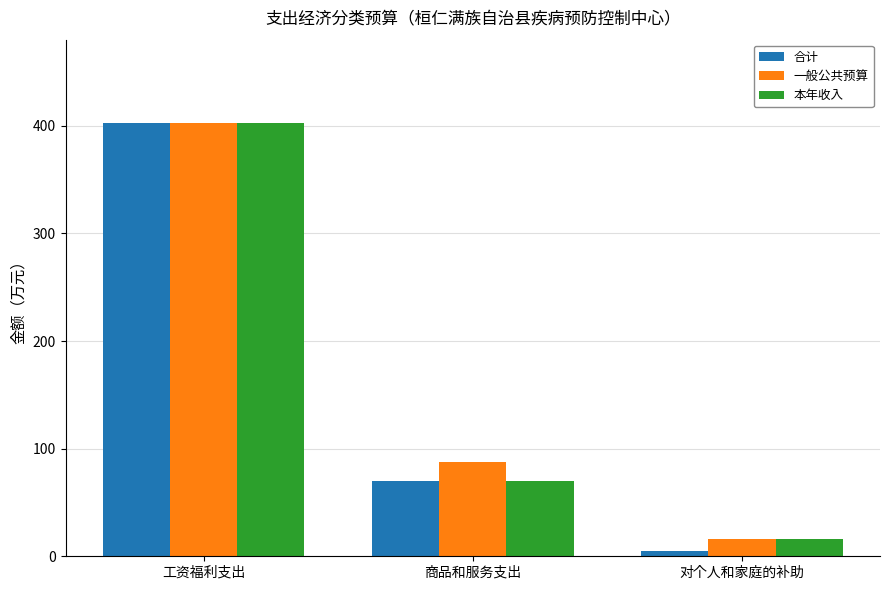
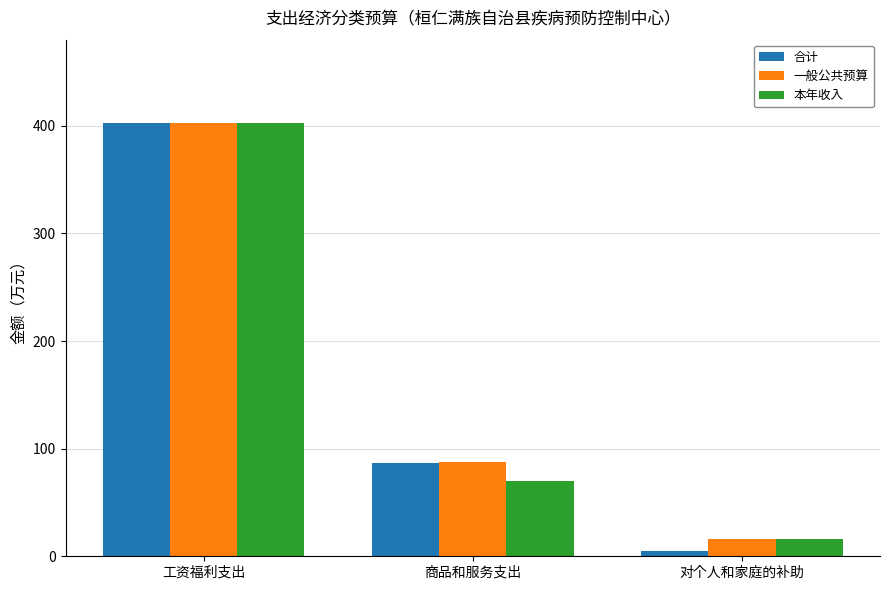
合计, 商品和服务支出: 70 -> 87
